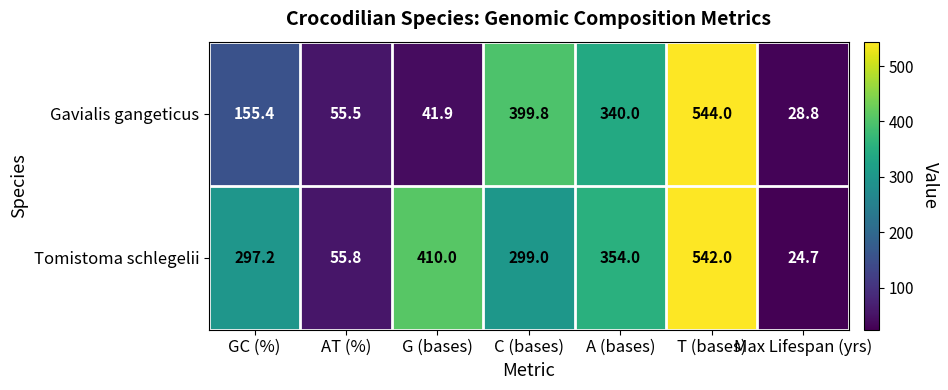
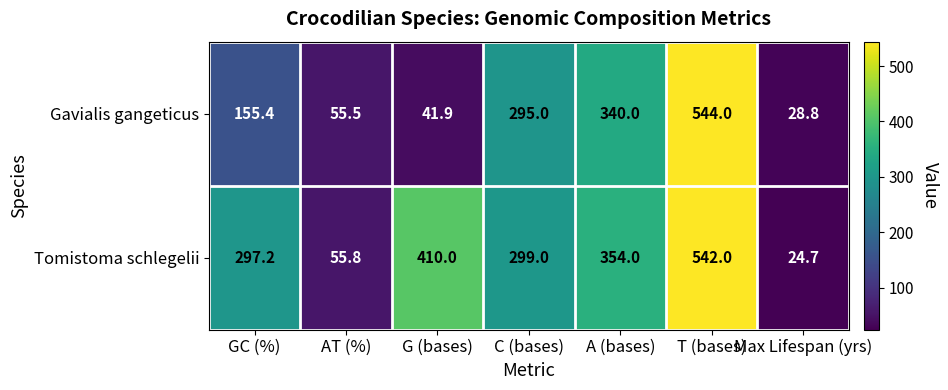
Gavialis gangeticus, C (bases): 399.8 -> 295.0
